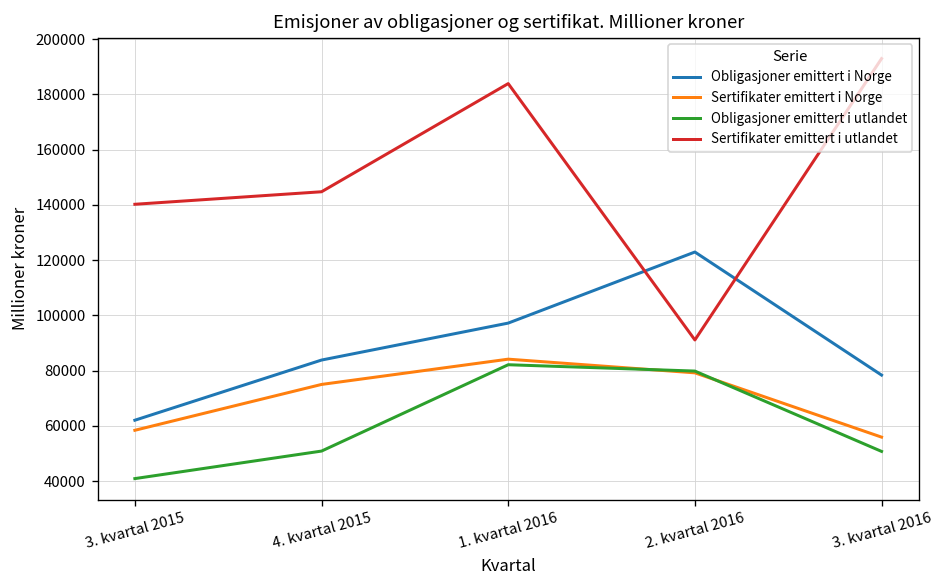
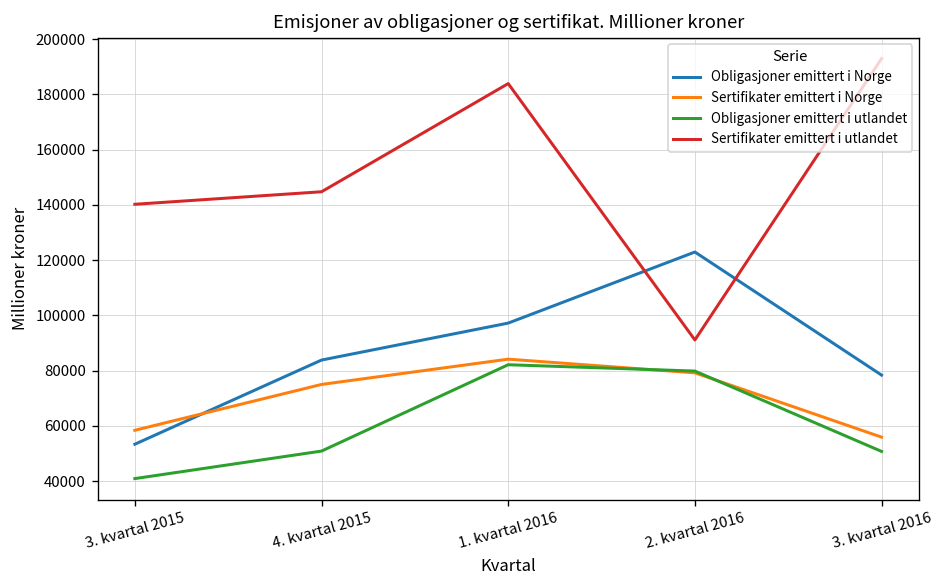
Obligasjoner emittert i Norge, 3. kvartal 2015: 62000 -> 53000
